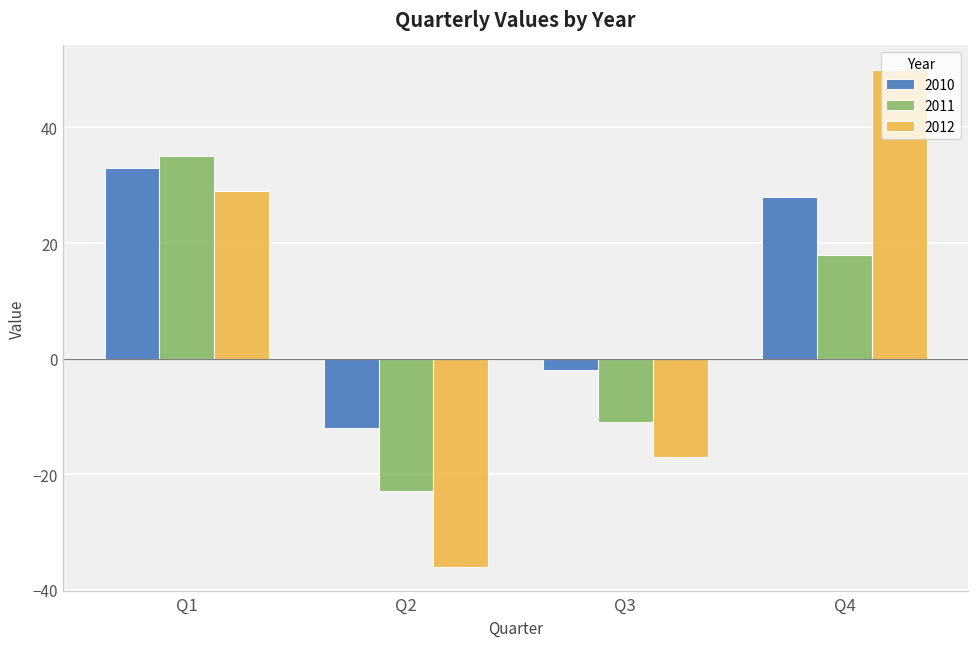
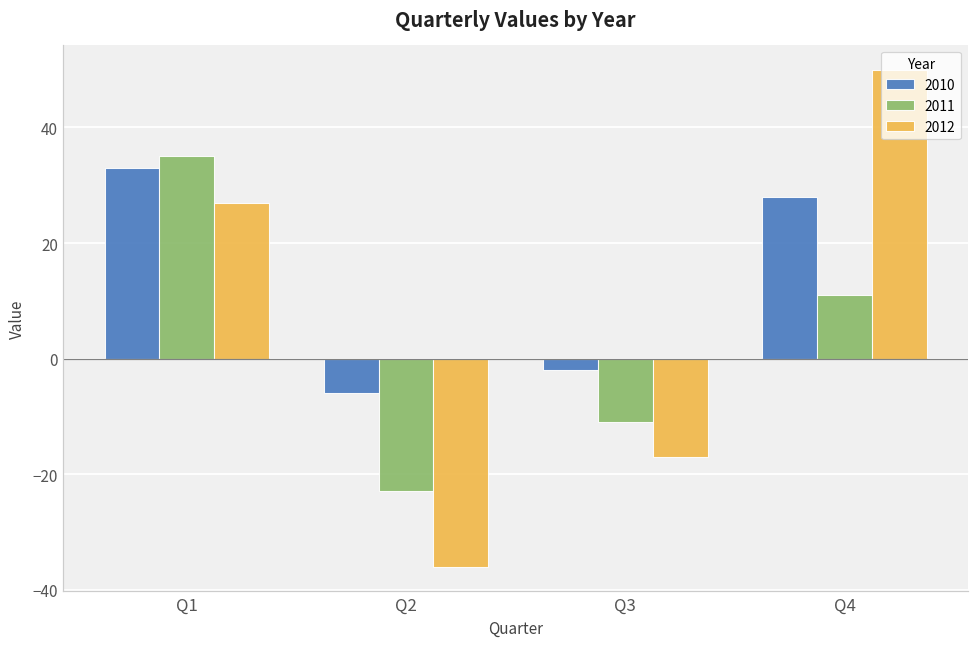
2012, Q1: 29 -> 27
2010, Q2: -12 -> -6
2011, Q4: 18 -> 11
